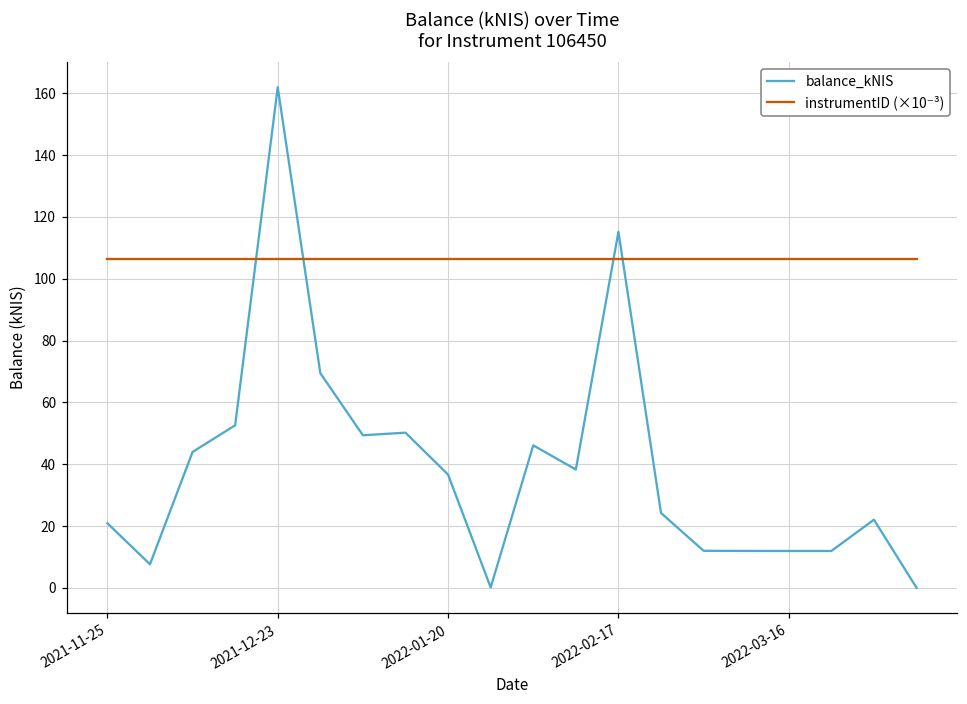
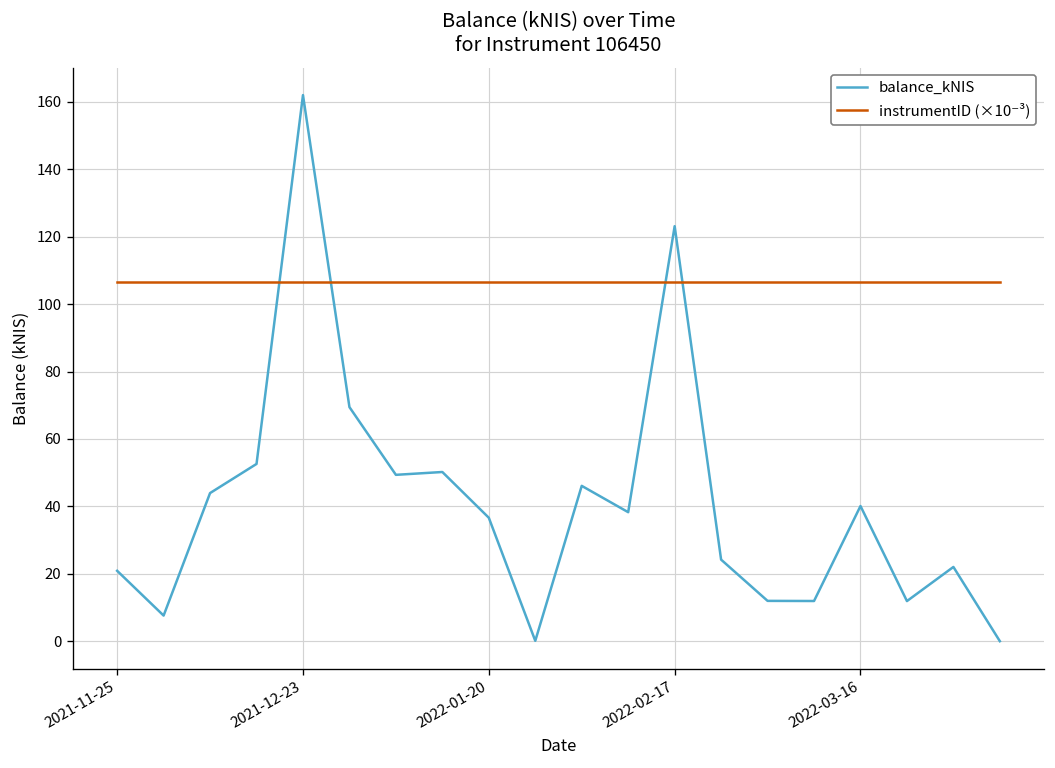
balance_kNIS, 2022-02-17: 115 -> 123
balance_kNIS, 2022-03-16: 12 -> 40
